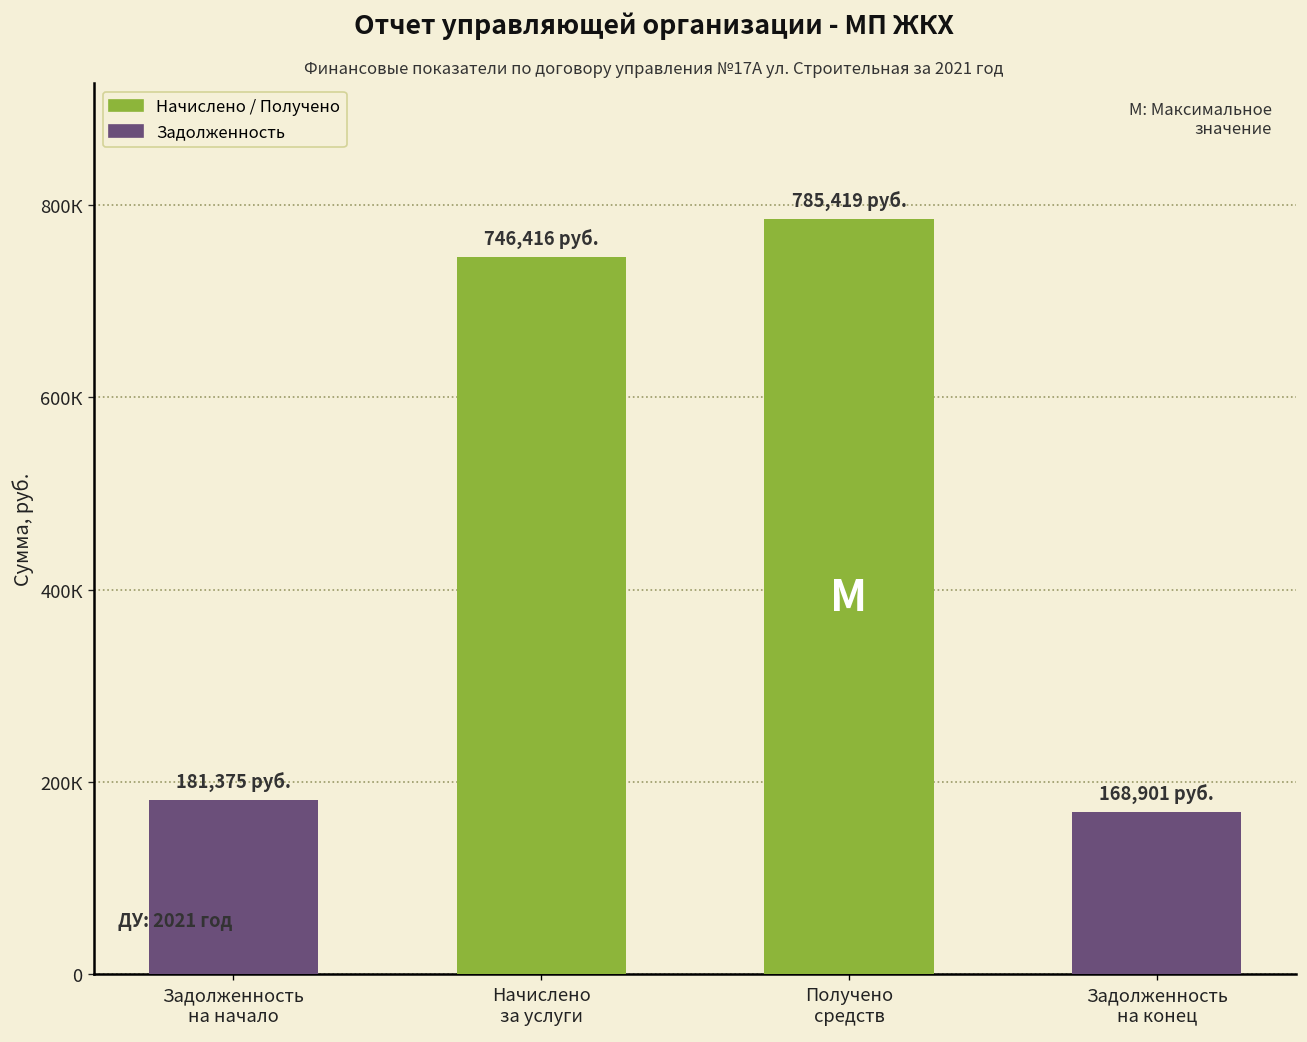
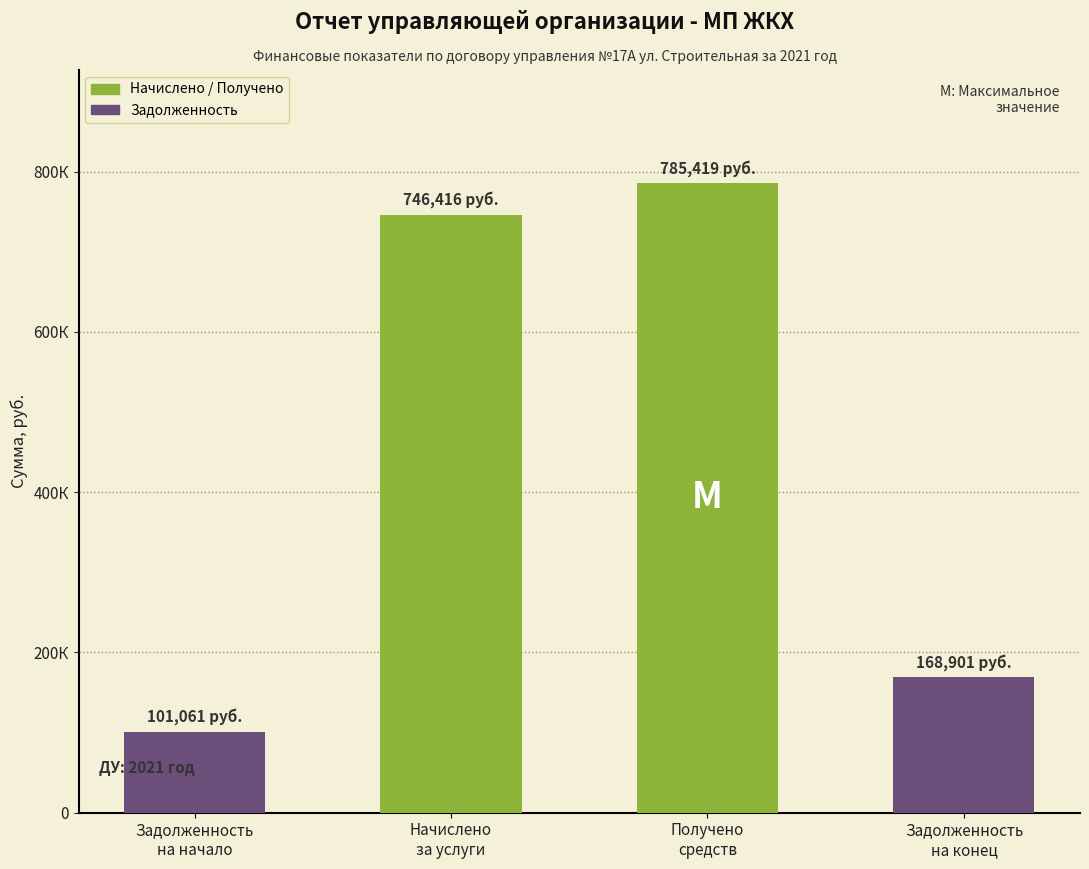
Задолженность на начало: 181,375 -> 101,061
